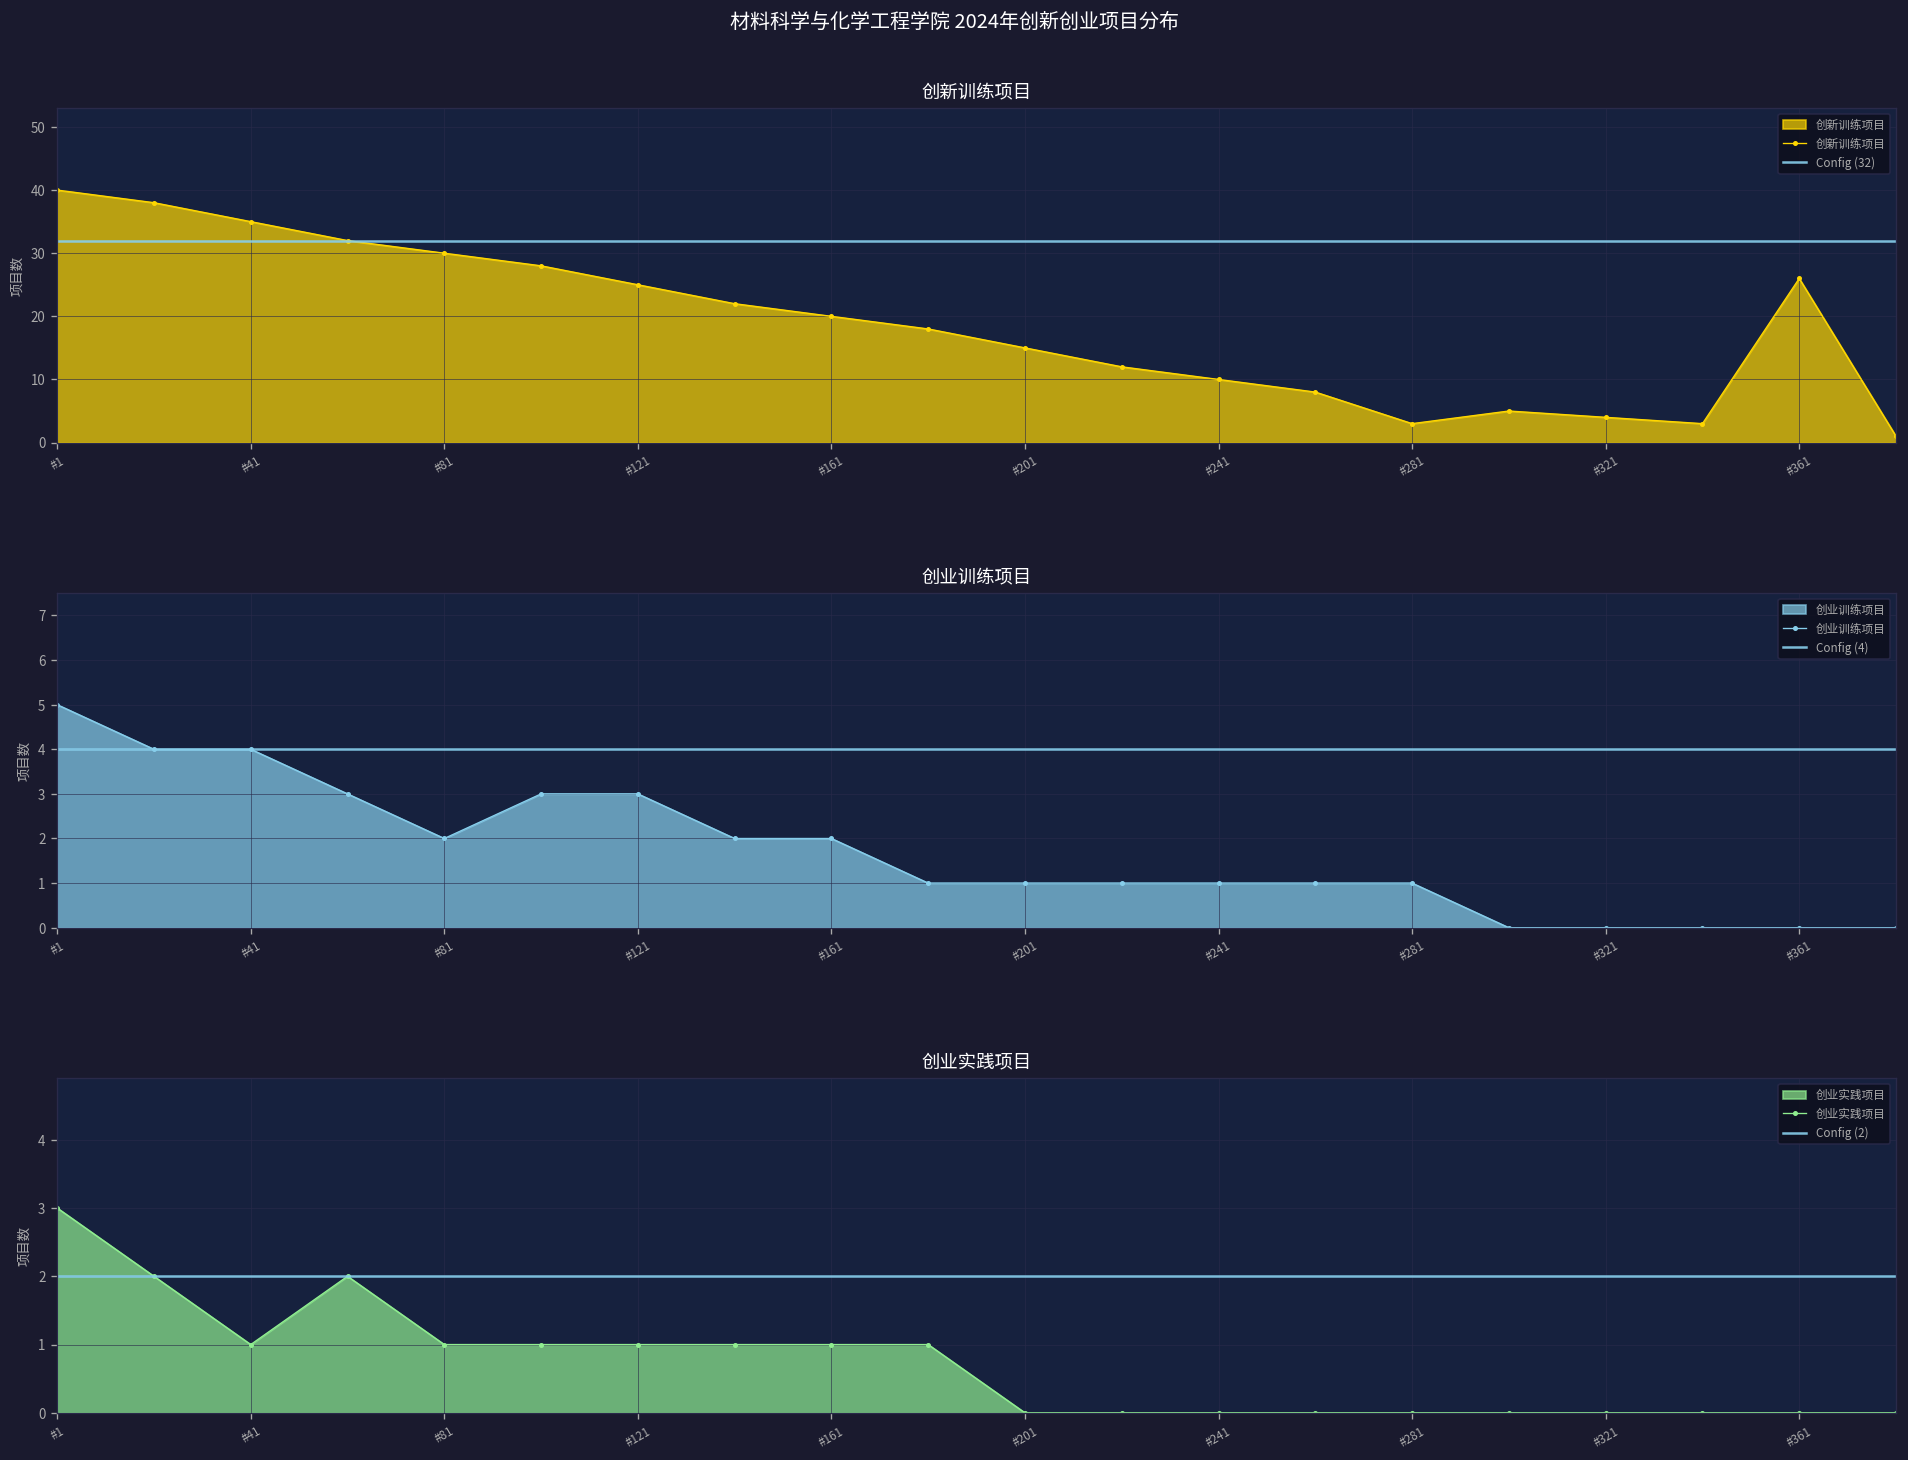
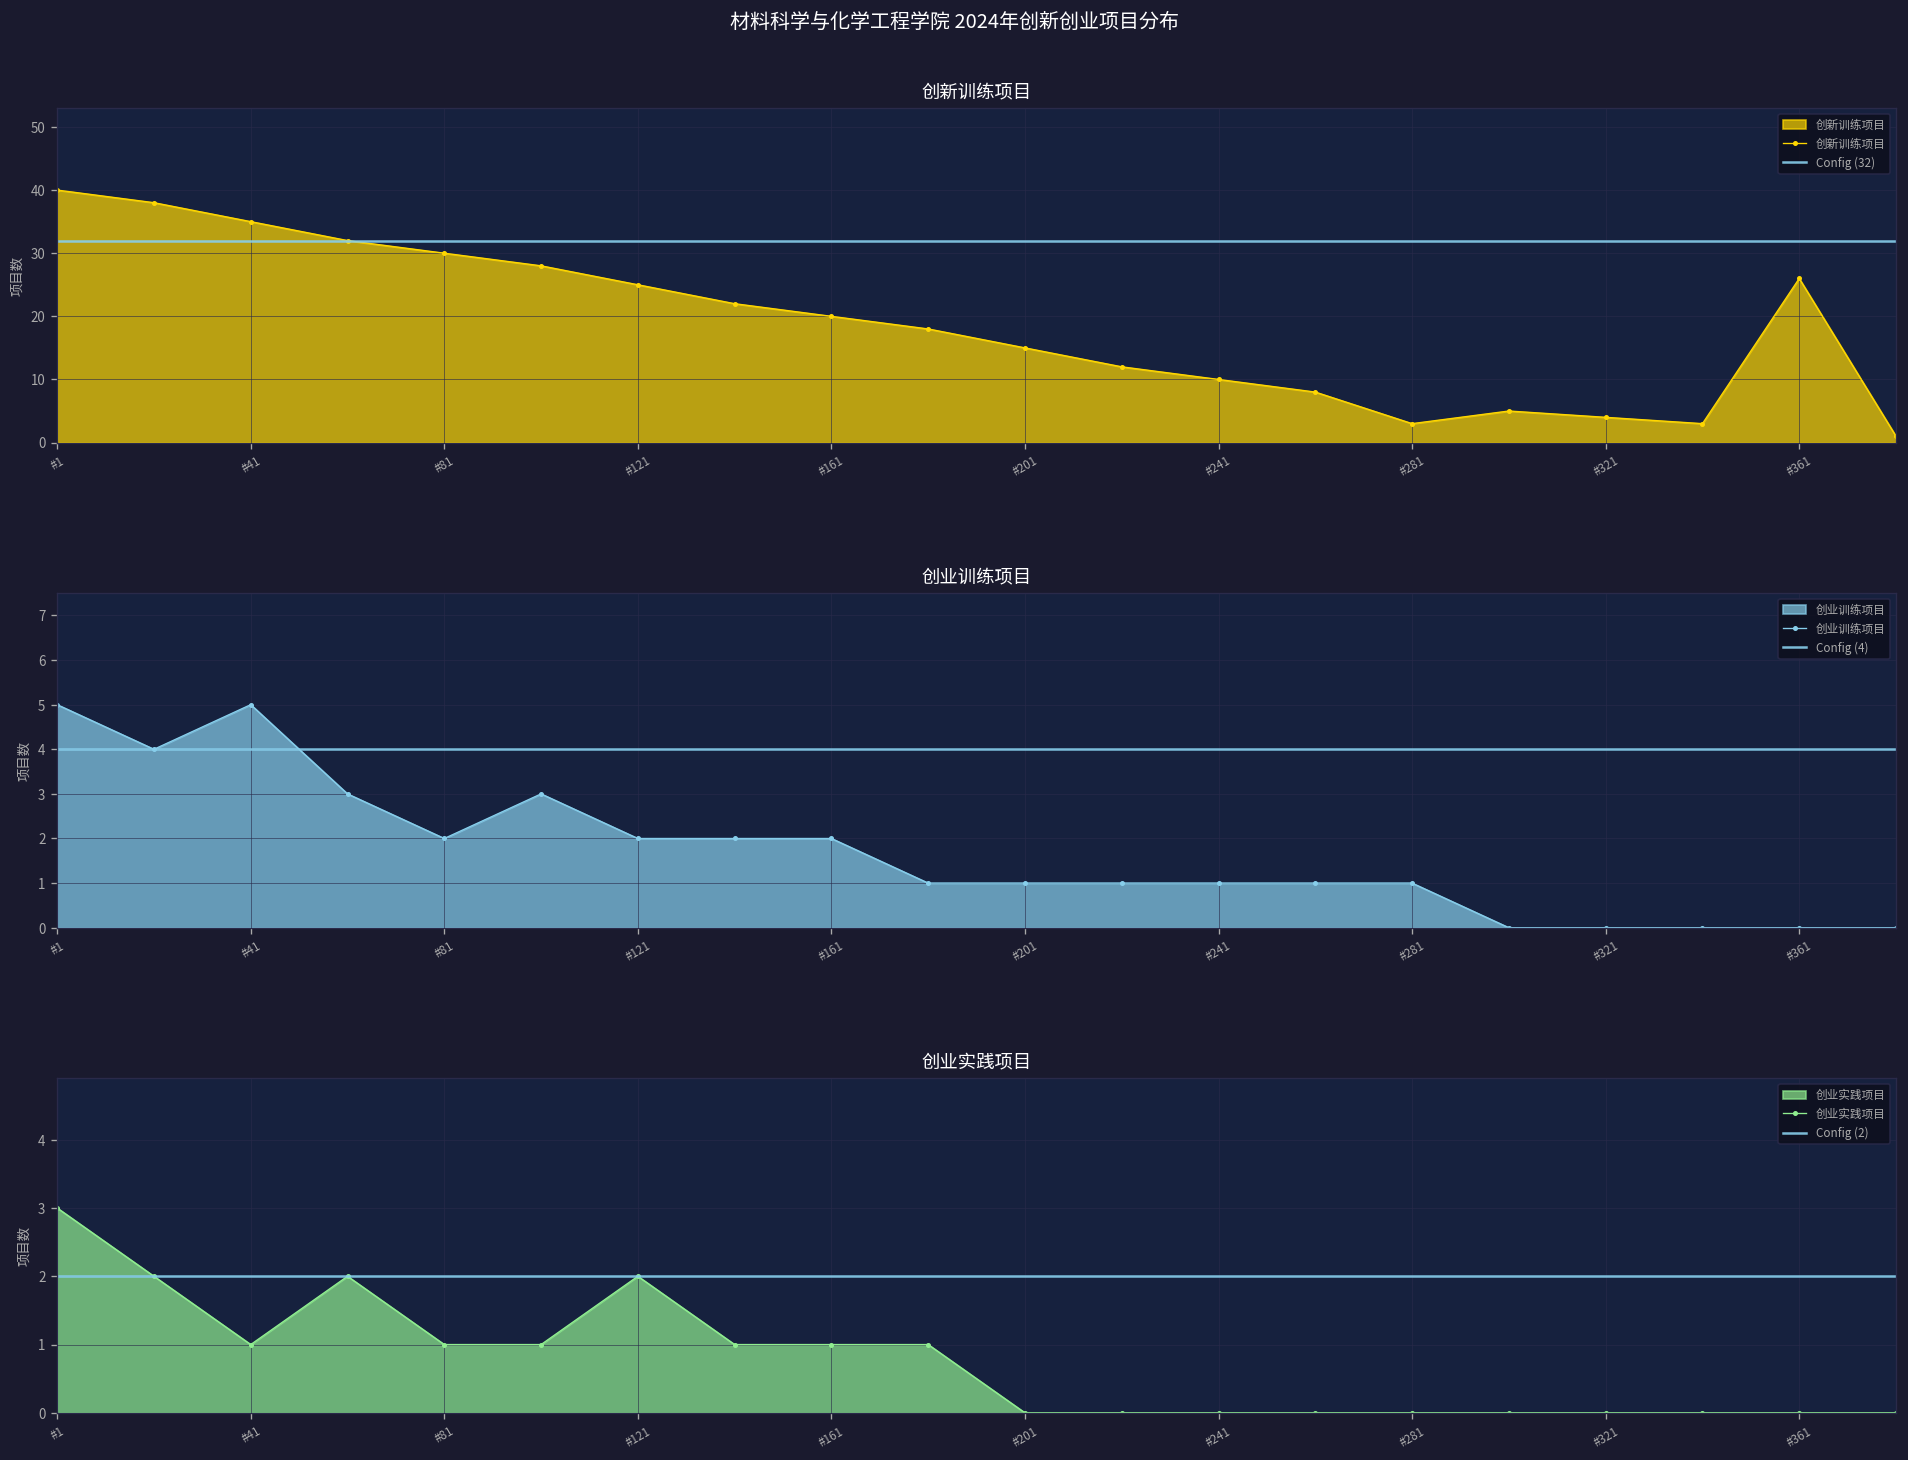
创业训练项目, #41: 4 -> 5
创业训练项目, #121: 3 -> 2
创业实践项目, #121: 1 -> 2
